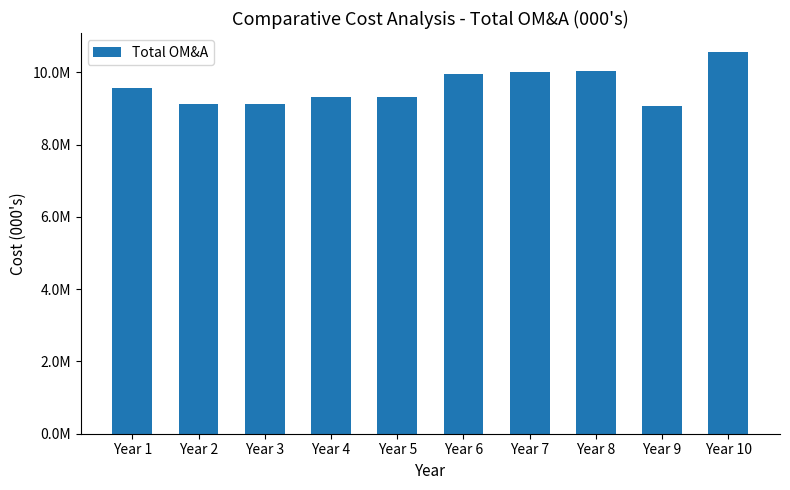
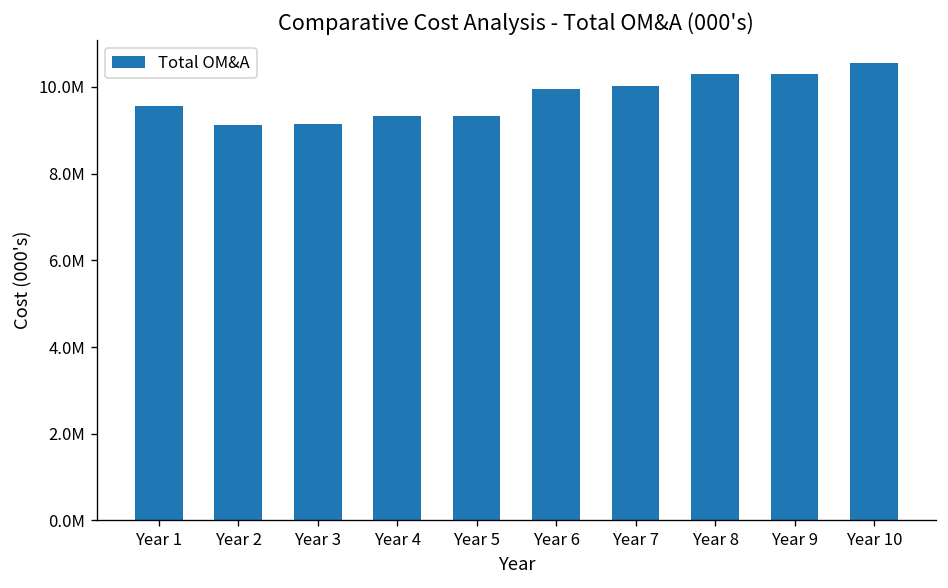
Year 8: 10000000 -> 10300000
Year 9: 9100000 -> 10300000
